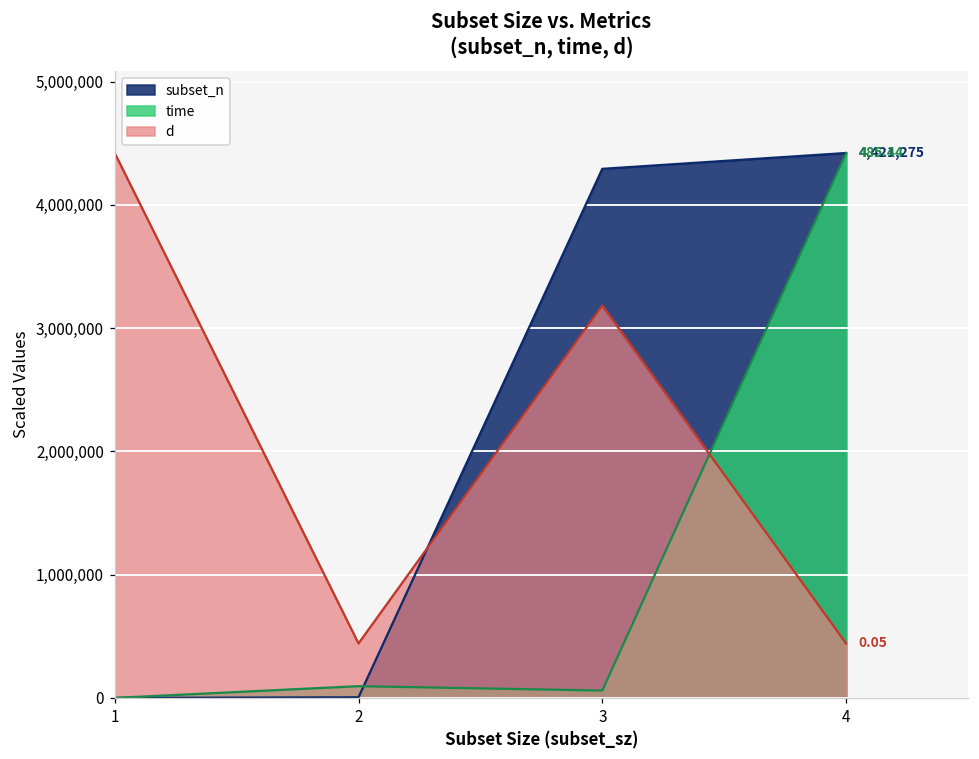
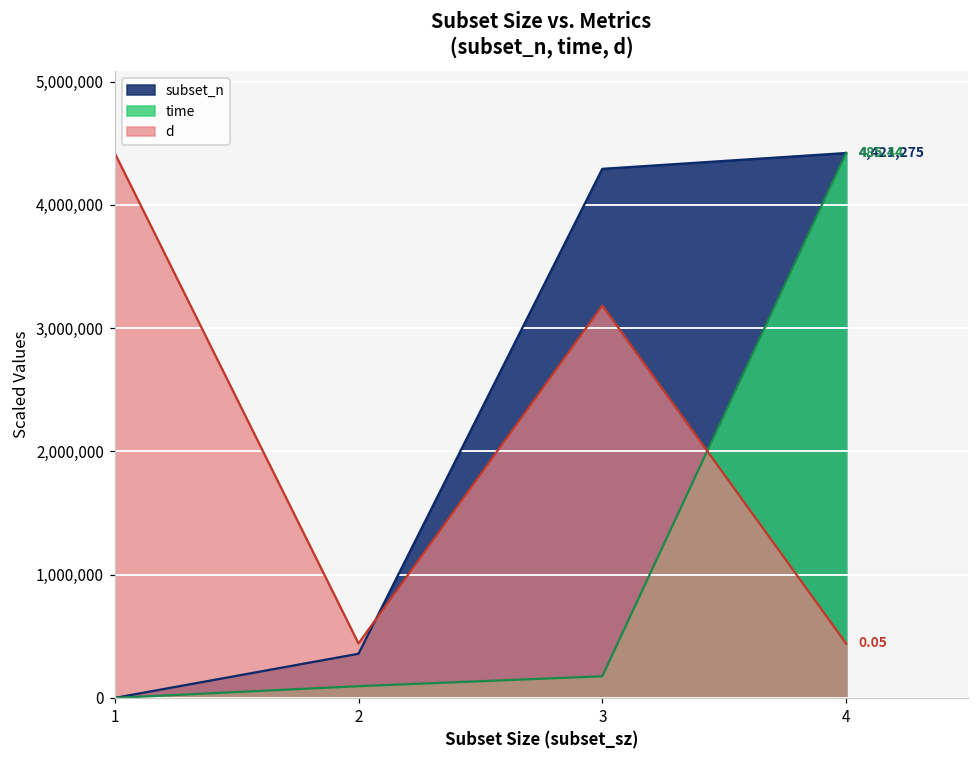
subset_n, 2: 10,000 -> 360,000
time, 3: 60,000 -> 180,000
